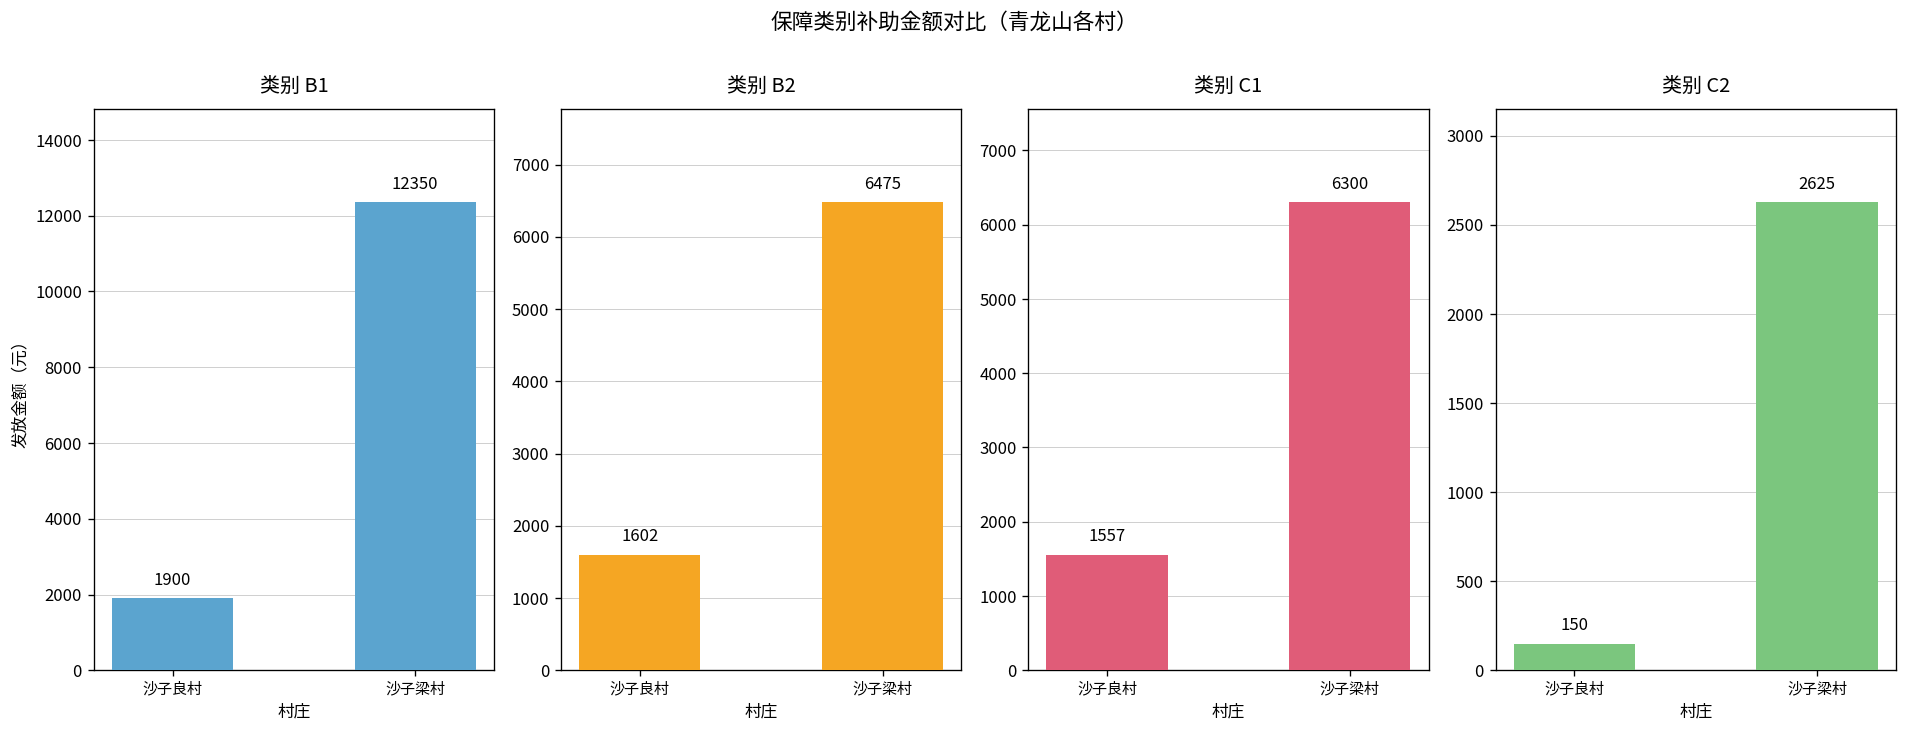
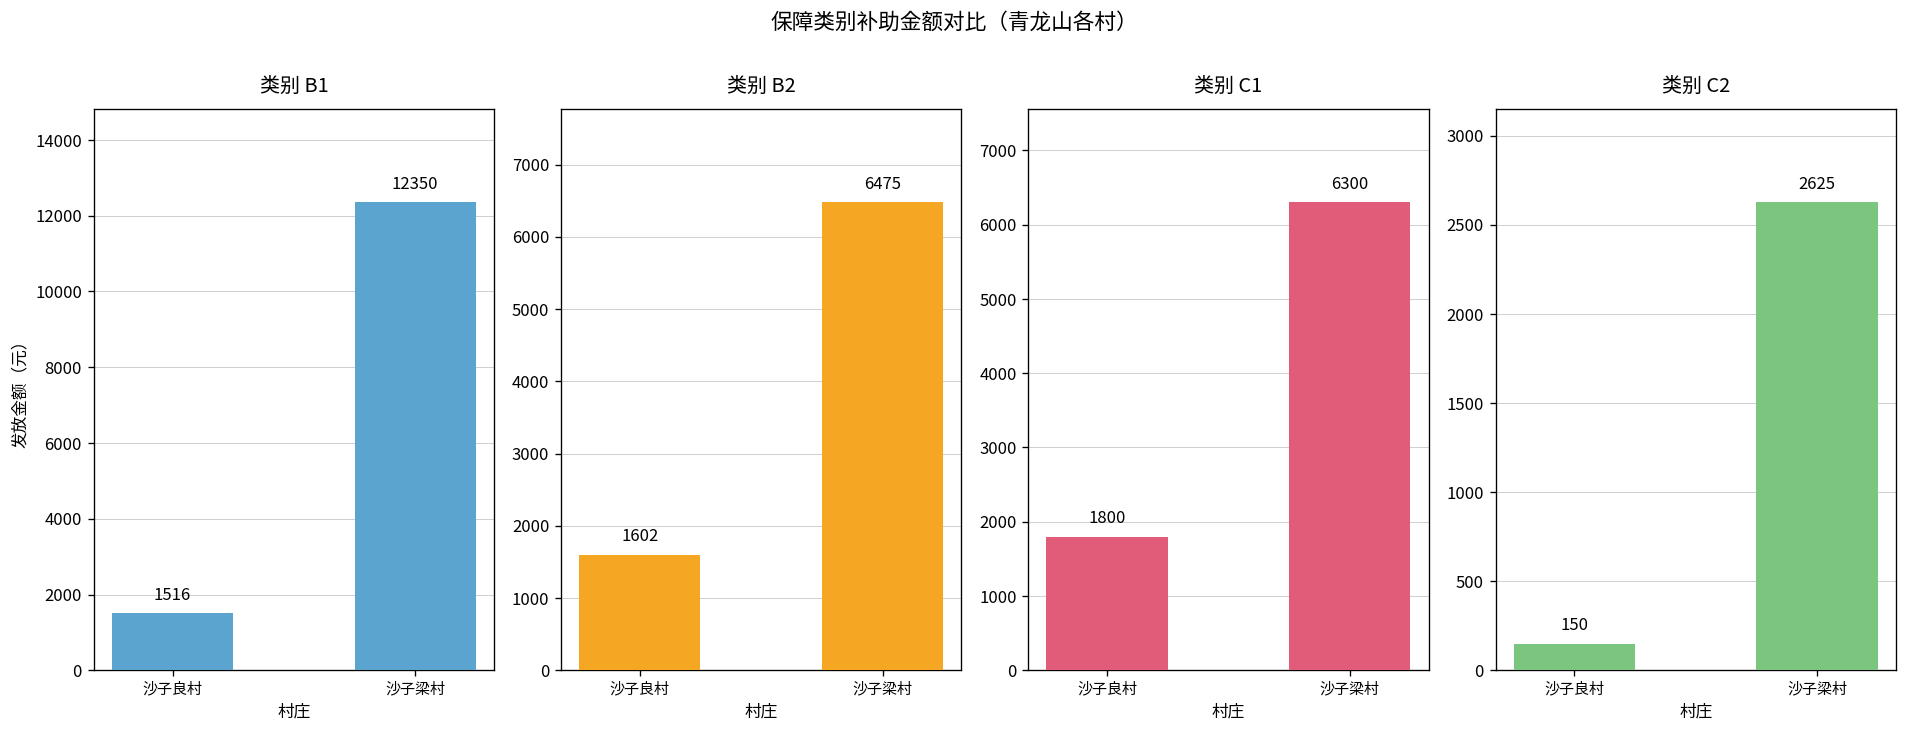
类别 B1, 沙子良村: 1900 -> 1516
类别 C1, 沙子良村: 1557 -> 1800
